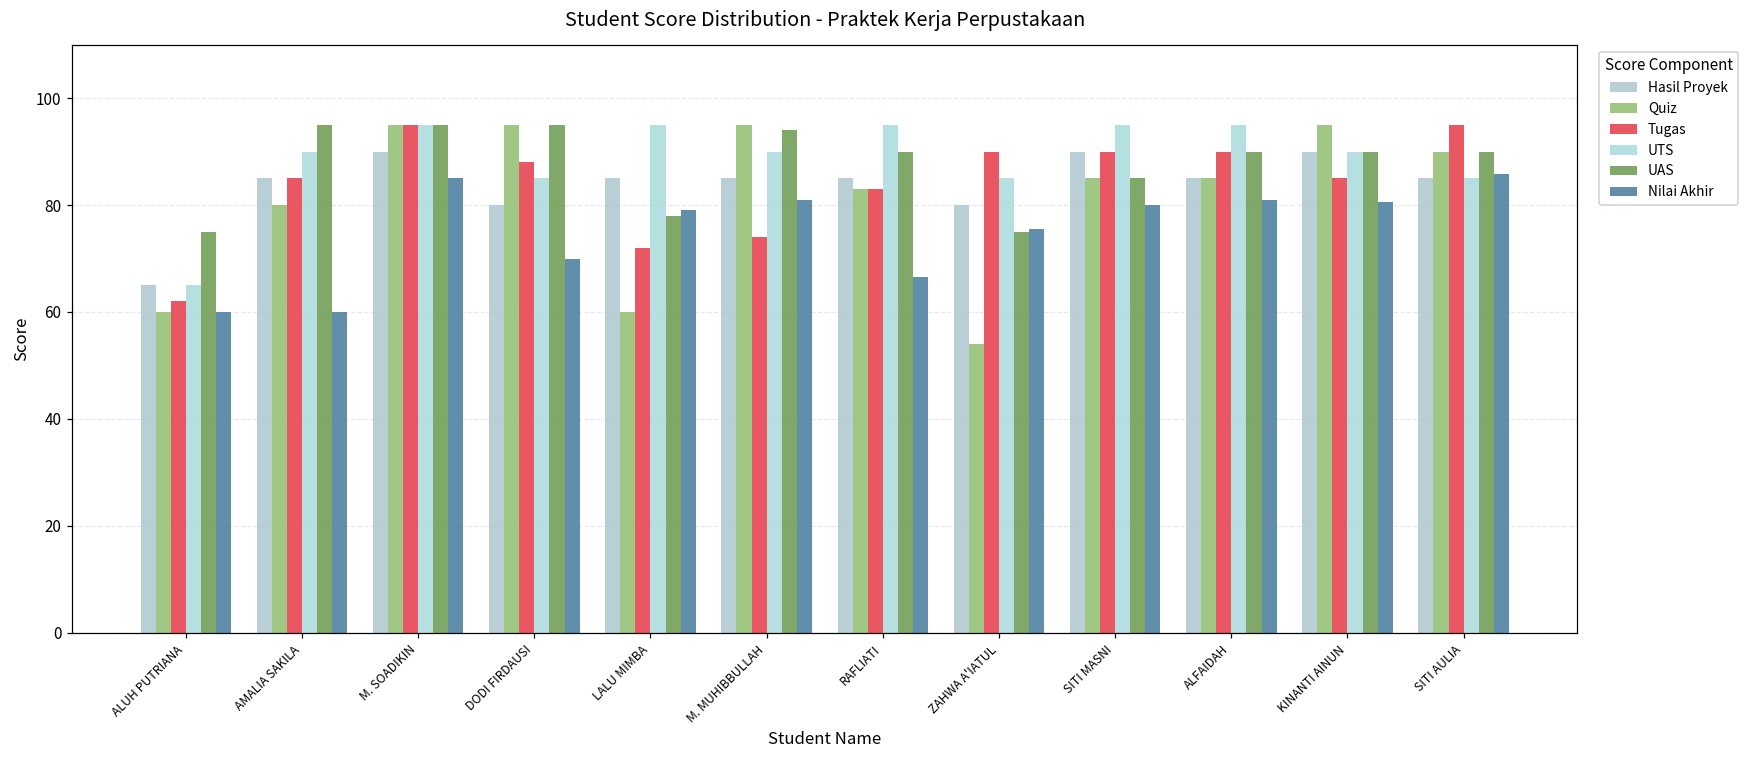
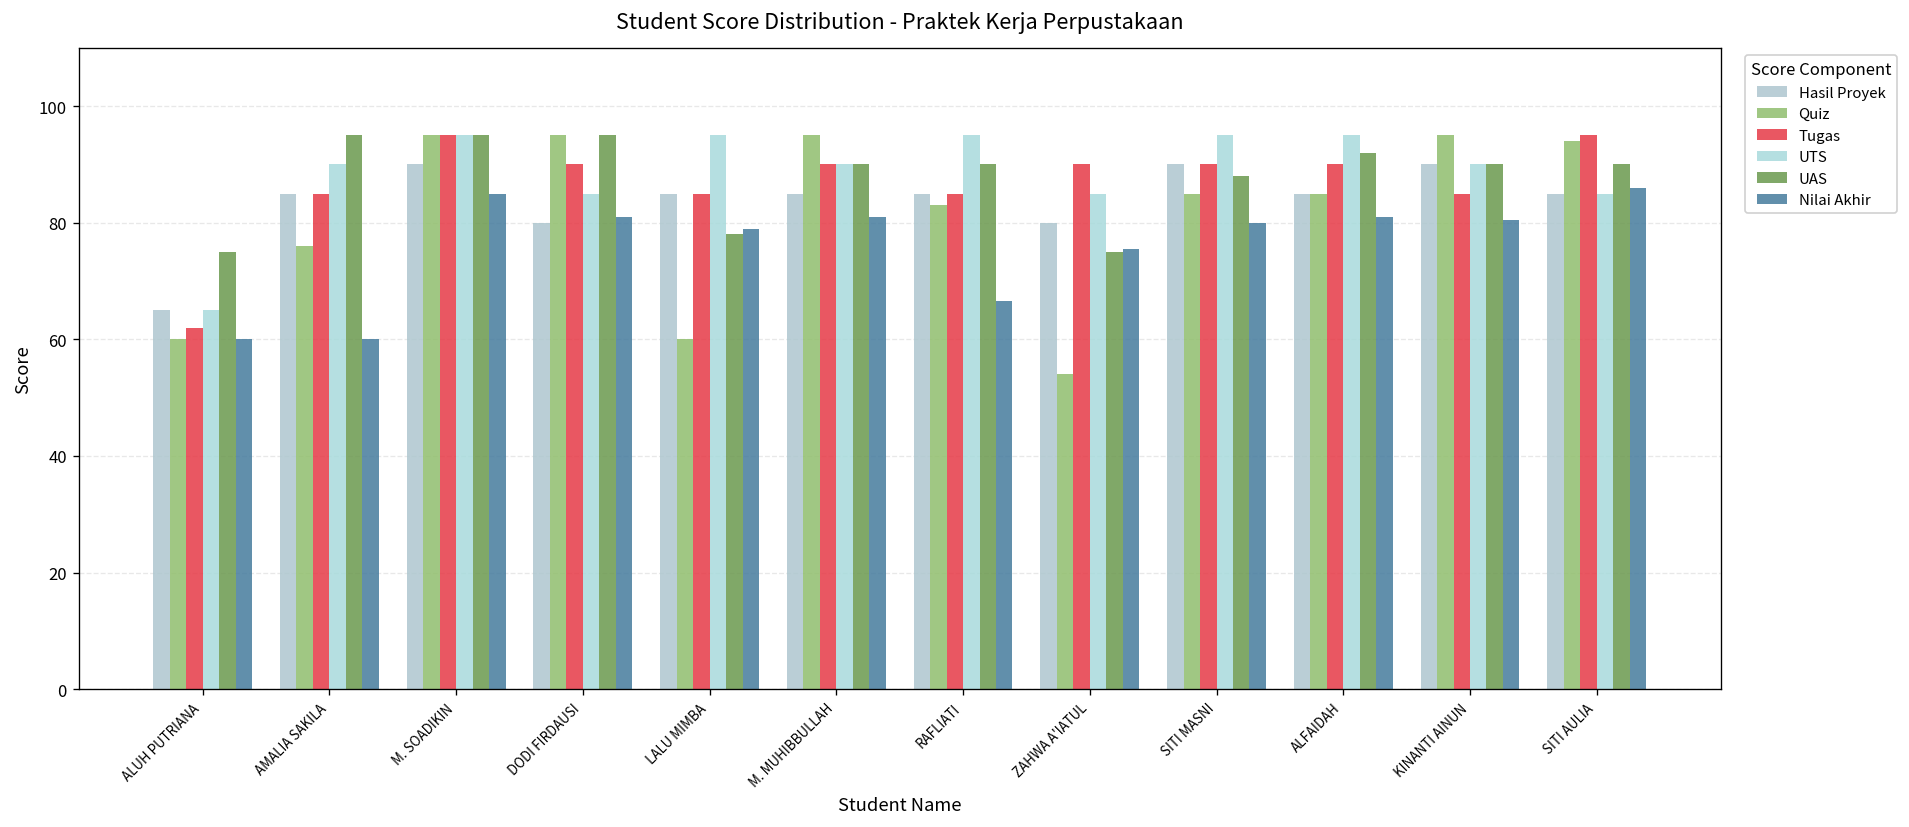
Quiz, AMALIA SAKILA: 80 -> 76
Tugas, DODI FIRDAUSI: 88 -> 90
Nilai Akhir, DODI FIRDAUSI: 70 -> 81
Tugas, LALU MIMBA: 72 -> 85
Tugas, M. MUHIBBULLAH: 74 -> 90
UAS, M. MUHIBBULLAH: 94 -> 90
Tugas, RAFLIATI: 83 -> 85
UAS, SITI MASNI: 85 -> 88
UAS, ALFAIDAH: 90 -> 92
Quiz, SITI AULIA: 90 -> 94
